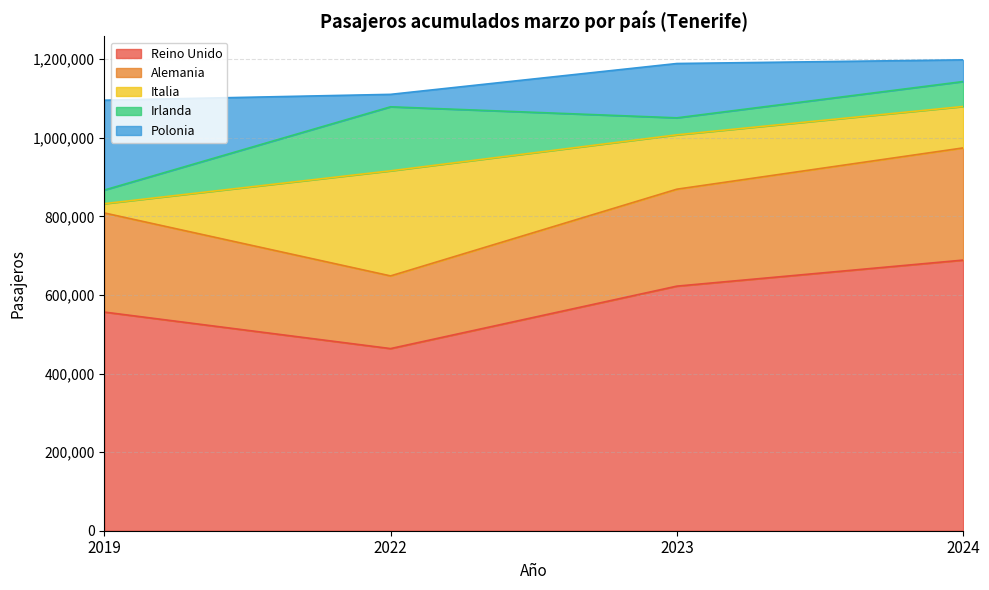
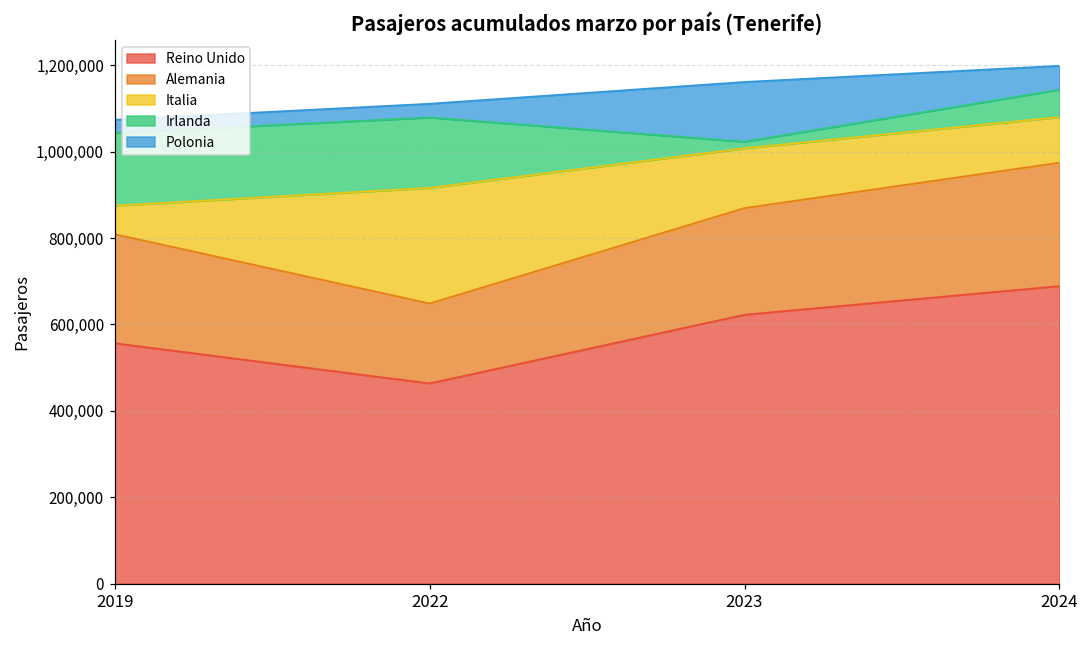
Italia, 2019: 20,000 -> 70,000
Irlanda, 2019: 30,000 -> 170,000
Polonia, 2019: 230,000 -> 30,000
Irlanda, 2023: 40,000 -> 20,000
